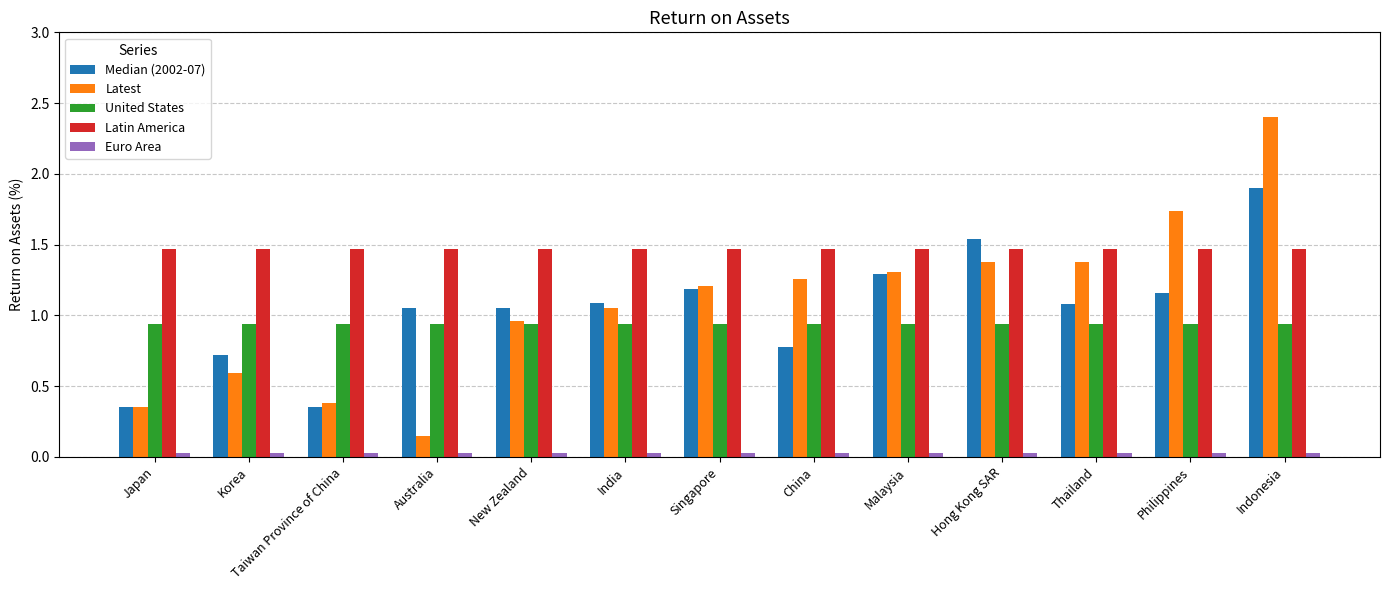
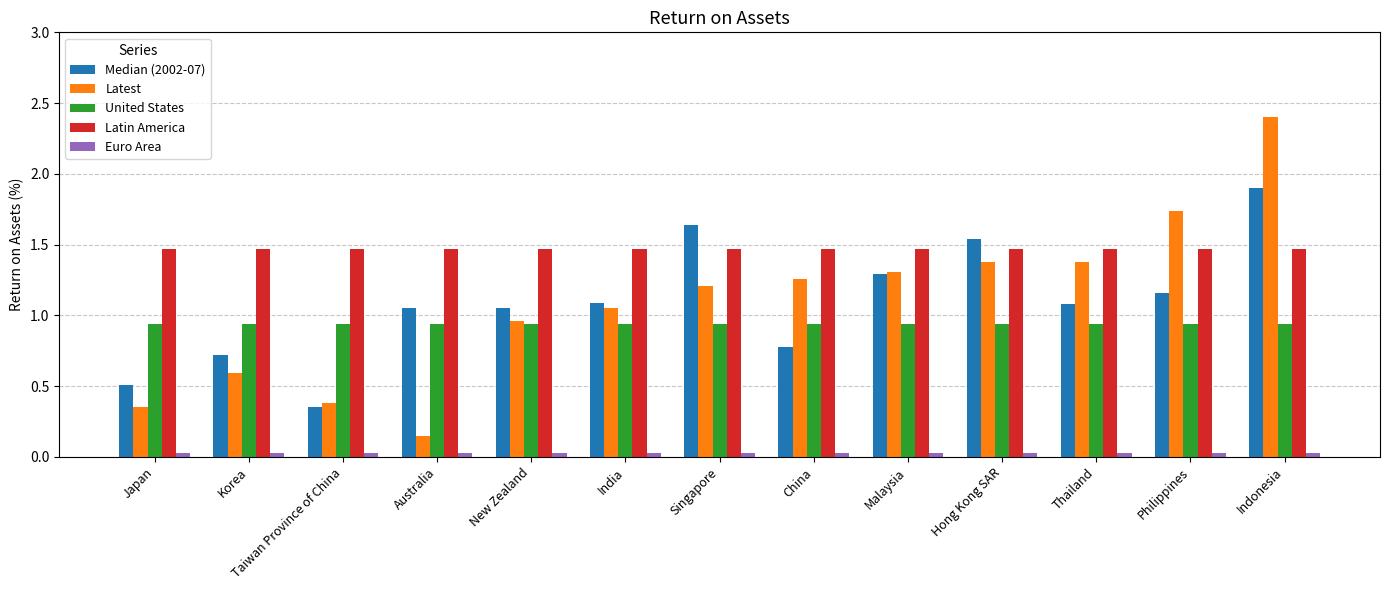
Median (2002-07), Japan: 0.35 -> 0.51
Median (2002-07), Singapore: 1.19 -> 1.64
